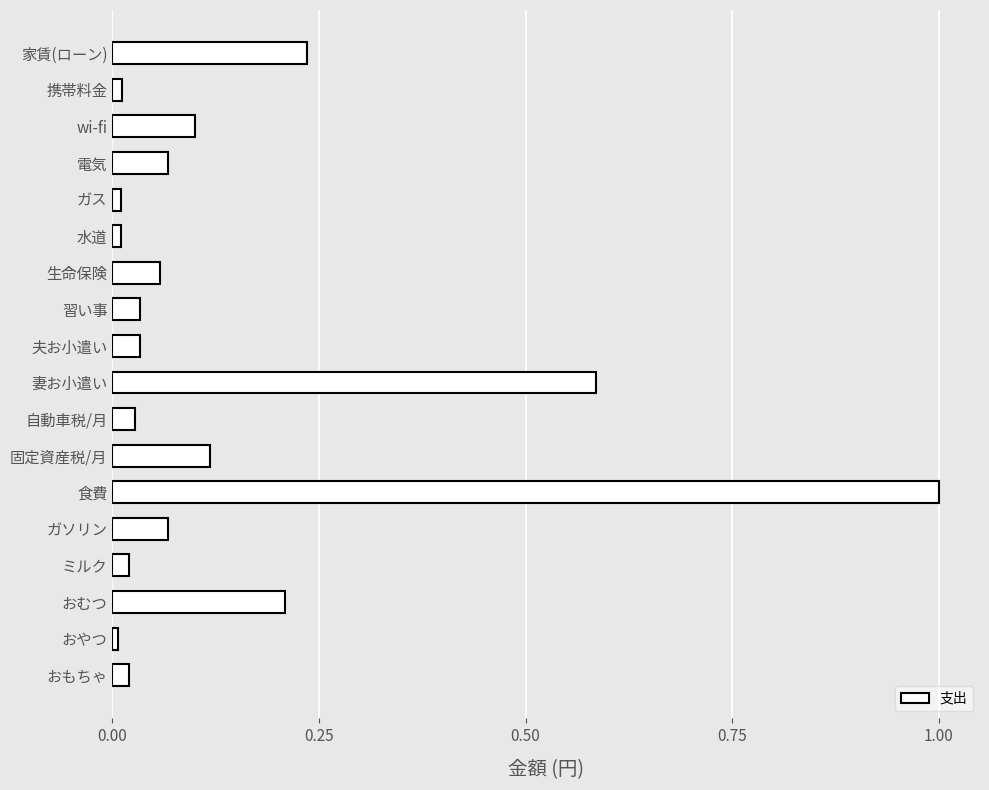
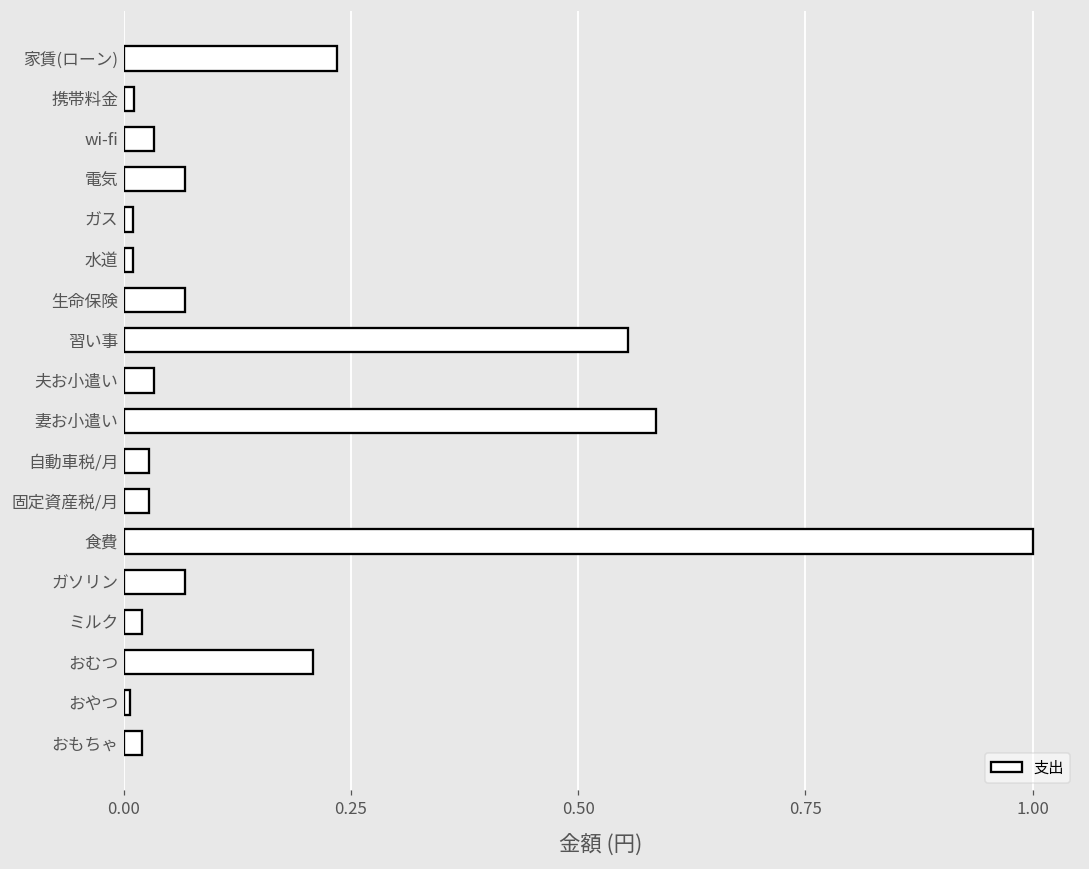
wi-fi: 0.10 -> 0.03
生命保険: 0.06 -> 0.07
習い事: 0.03 -> 0.56
固定資産税/月: 0.12 -> 0.03
